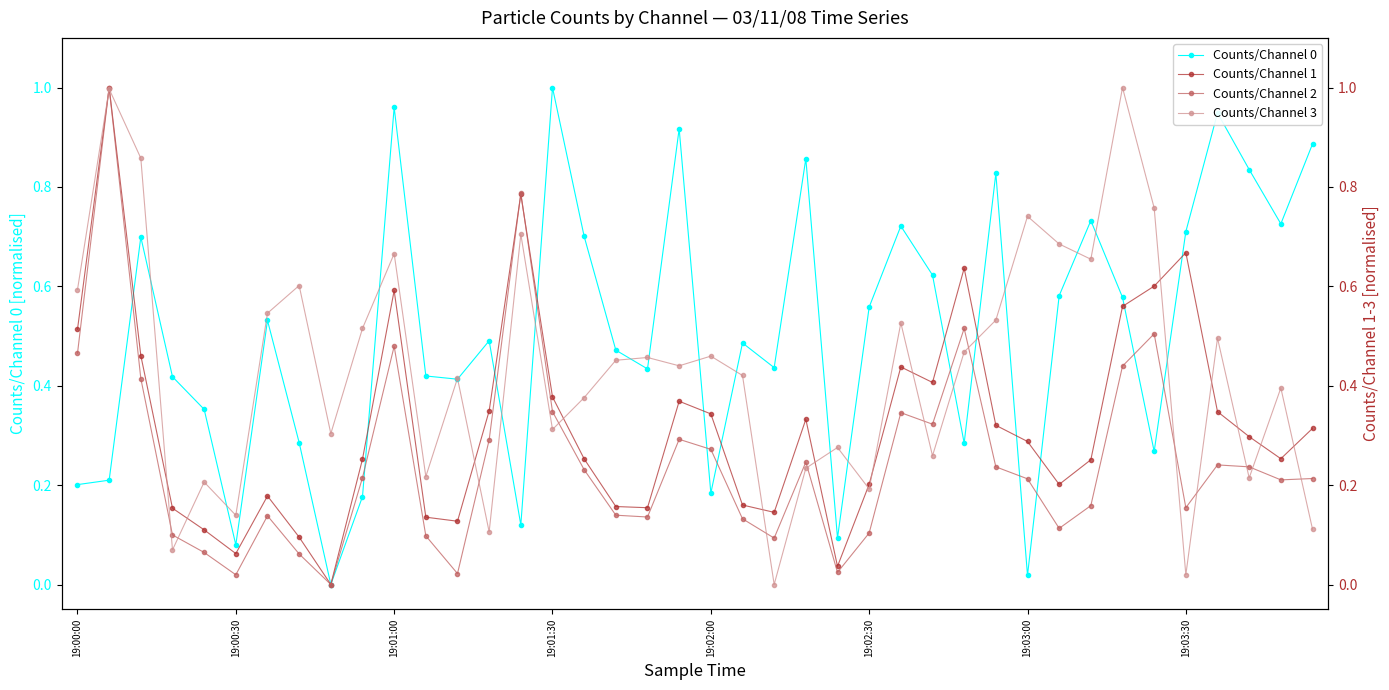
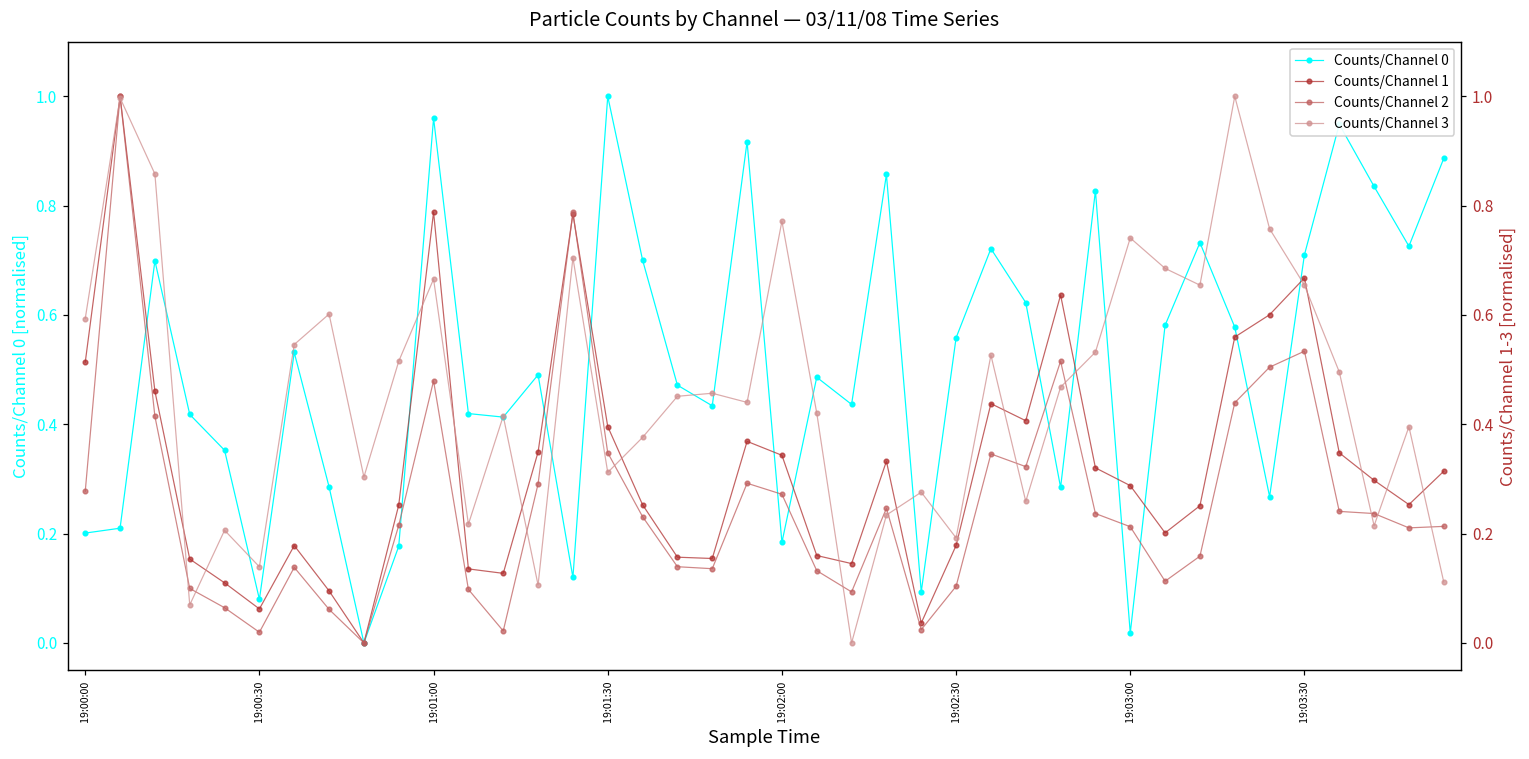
Counts/Channel 2, 19:00:00: 0.47 -> 0.28
Counts/Channel 1, 19:01:00: 0.59 -> 0.79
Counts/Channel 1, 19:01:30: 0.38 -> 0.40
Counts/Channel 3, 19:02:00: 0.46 -> 0.77
Counts/Channel 1, 19:02:30: 0.20 -> 0.18
Counts/Channel 2, 19:03:30: 0.15 -> 0.53
Counts/Channel 3, 19:03:30: 0.02 -> 0.65
